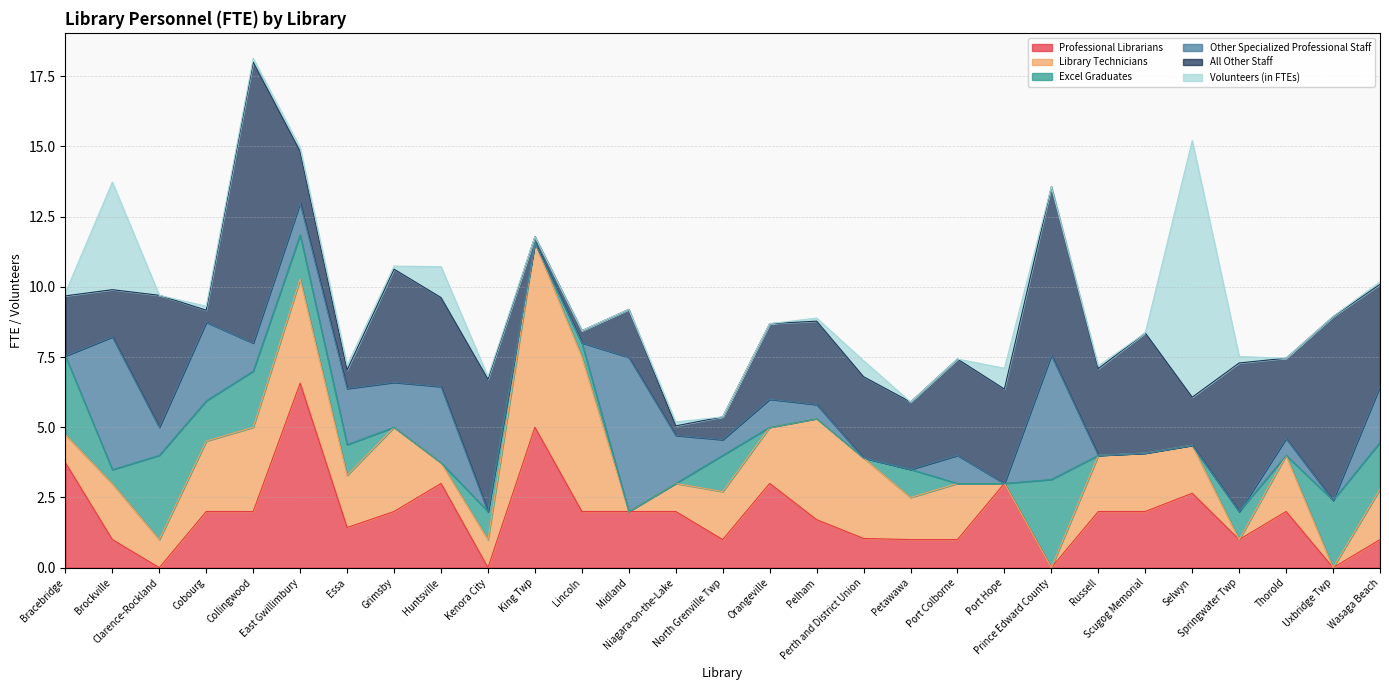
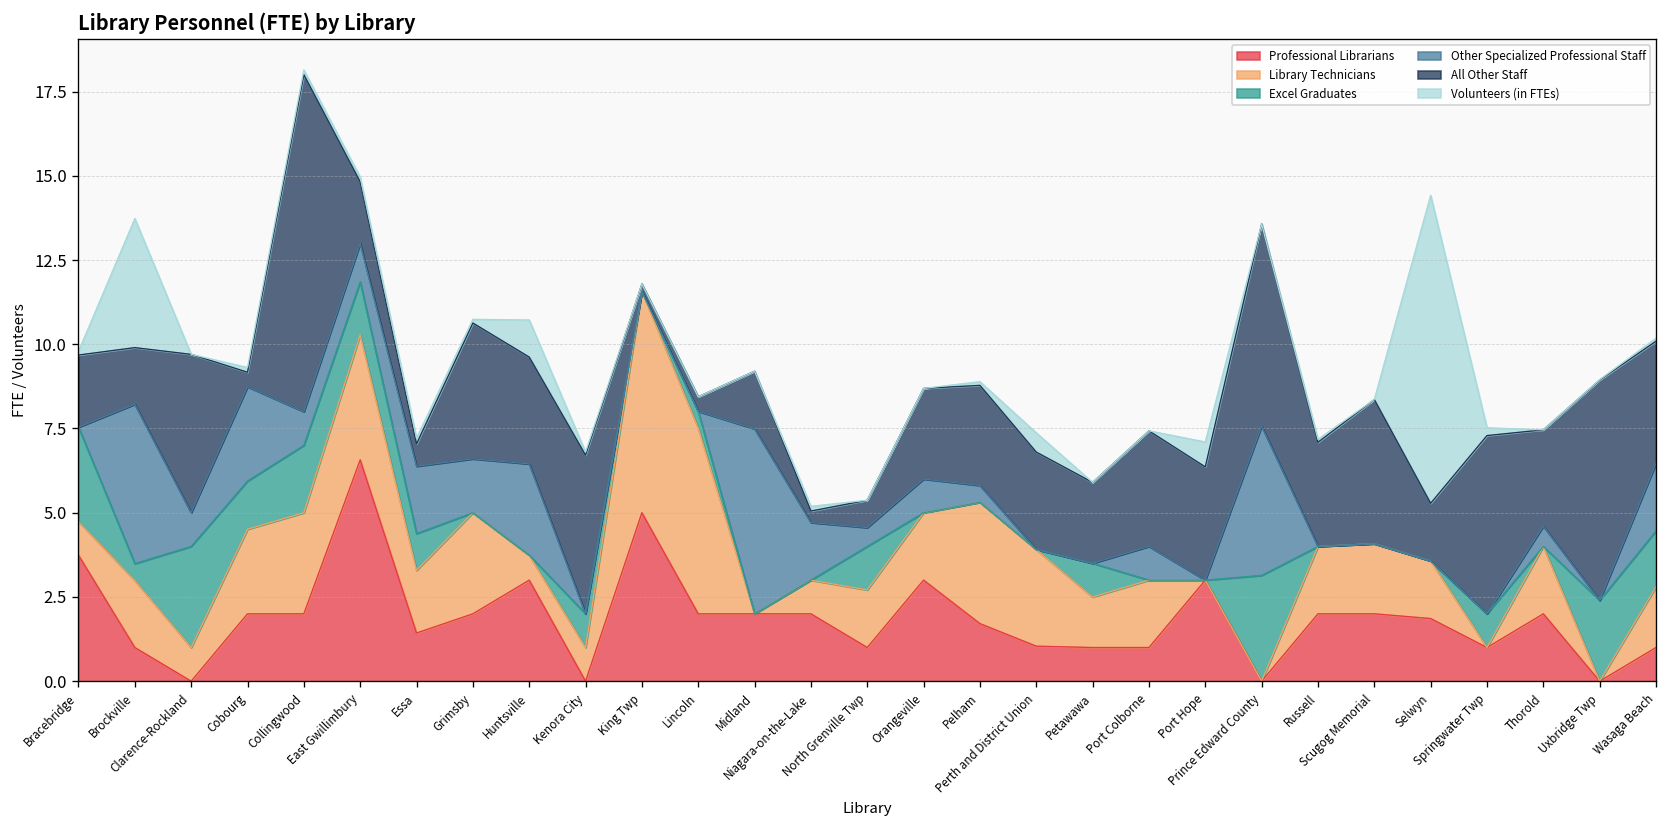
Professional Librarians, Selwyn: 2.7 -> 1.9
